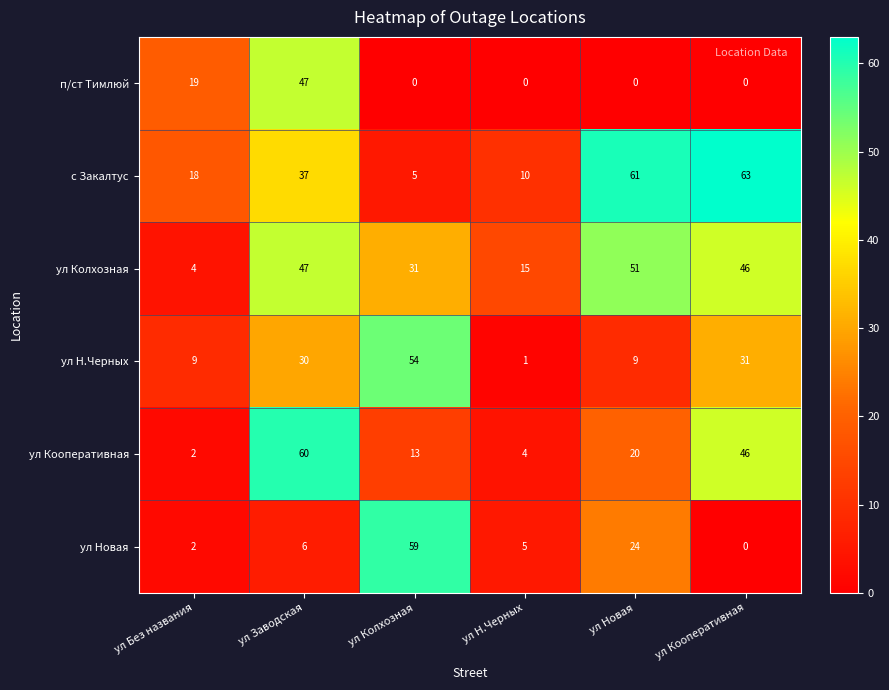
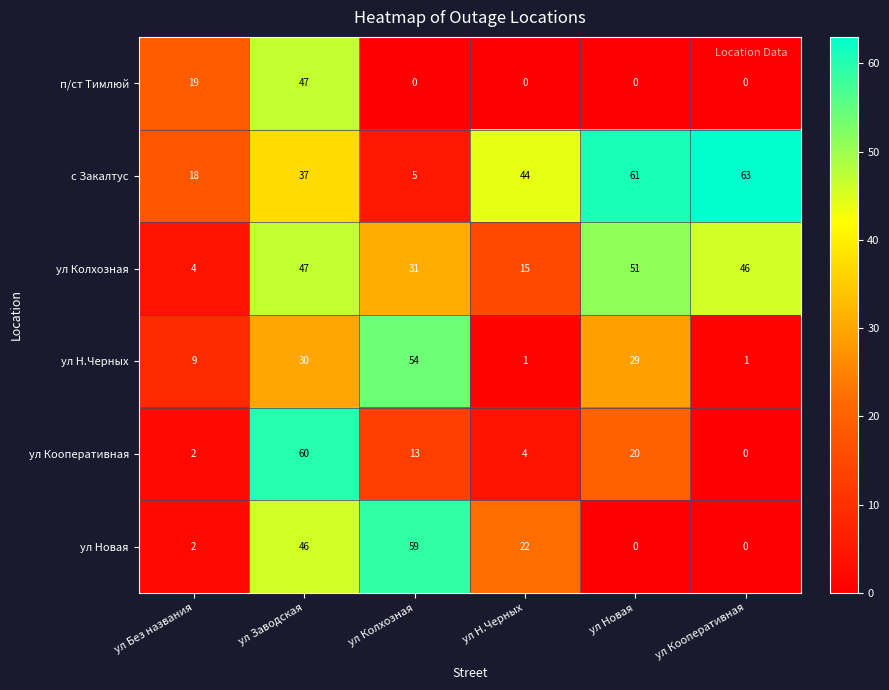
с Закалтус, ул Н.Черных: 10 -> 44
ул Н.Черных, ул Новая: 9 -> 29
ул Н.Черных, ул Кооперативная: 31 -> 1
ул Кооперативная, ул Кооперативная: 46 -> 0
ул Новая, ул Заводская: 6 -> 46
ул Новая, ул Н.Черных: 5 -> 22
ул Новая, ул Новая: 24 -> 0
